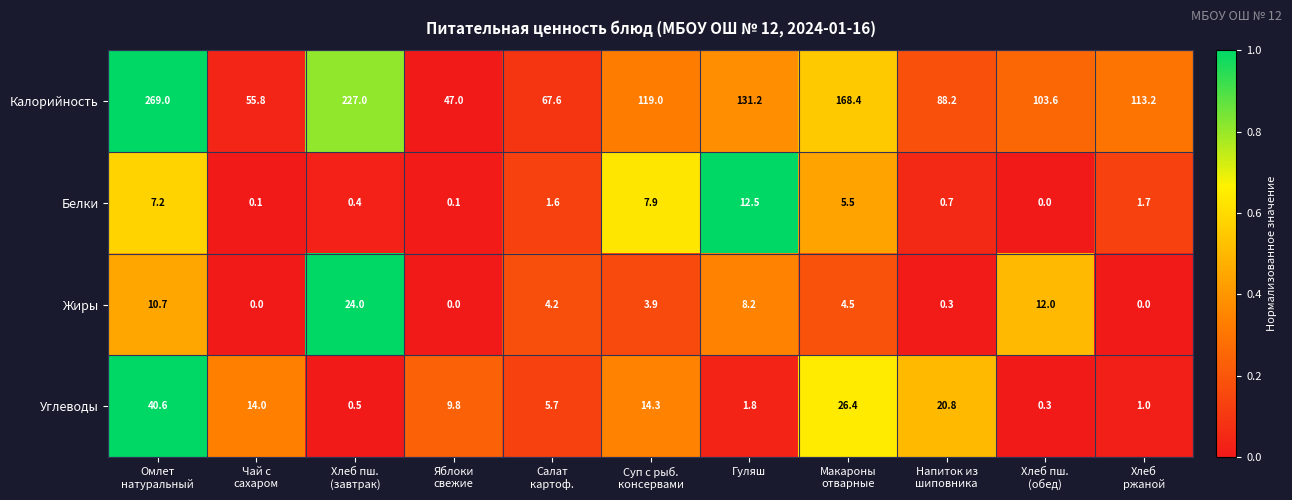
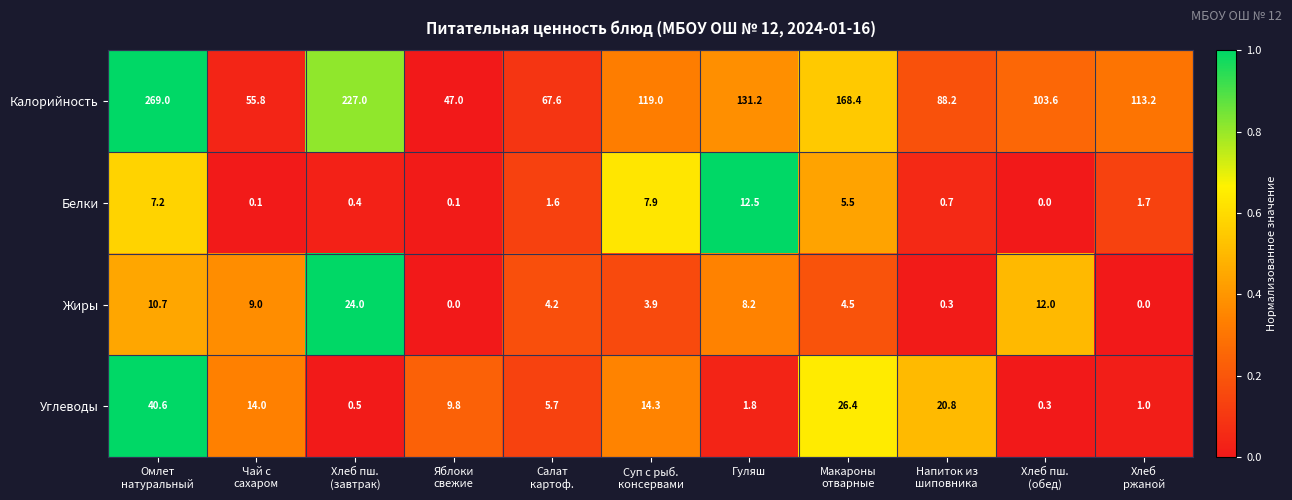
Жиры, Чай с сахаром: 0.0 -> 9.0
